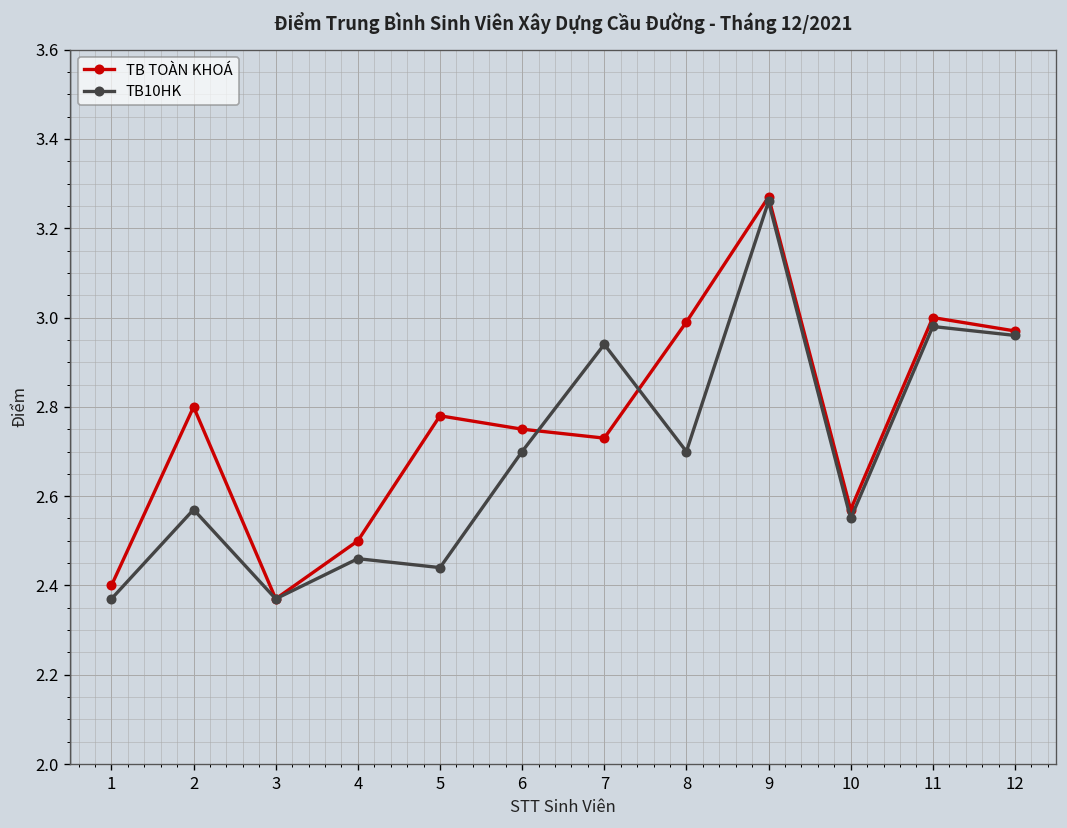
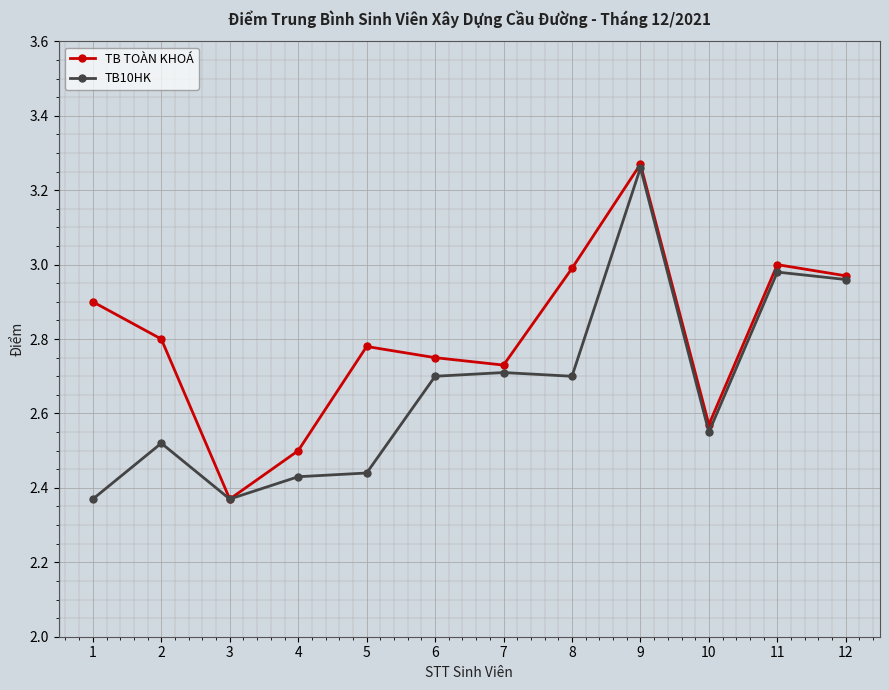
TB TOÀN KHOÁ, 1: 2.4 -> 2.9
TB10HK, 2: 2.57 -> 2.52
TB10HK, 4: 2.46 -> 2.43
TB10HK, 7: 2.94 -> 2.71
